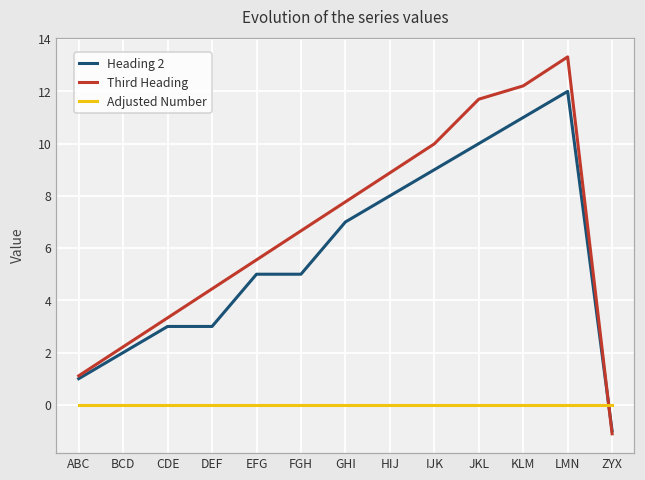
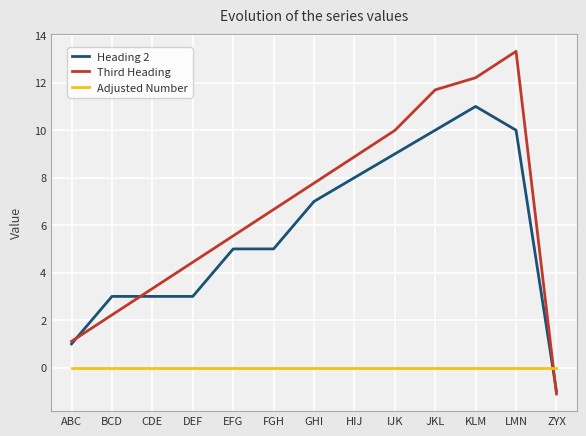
Heading 2, BCD: 2 -> 3
Heading 2, LMN: 12 -> 10
